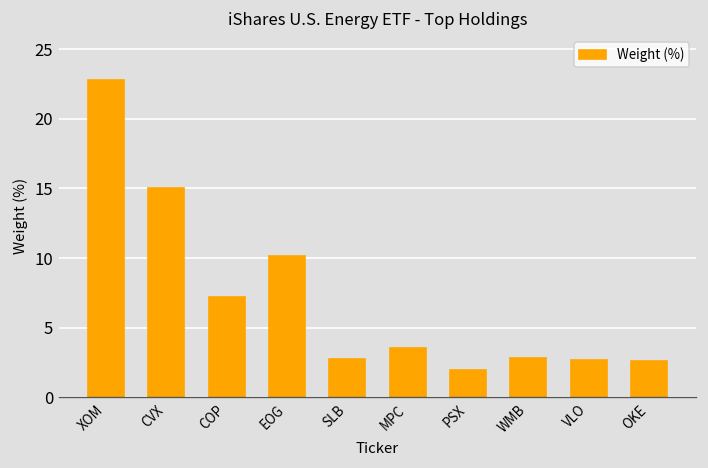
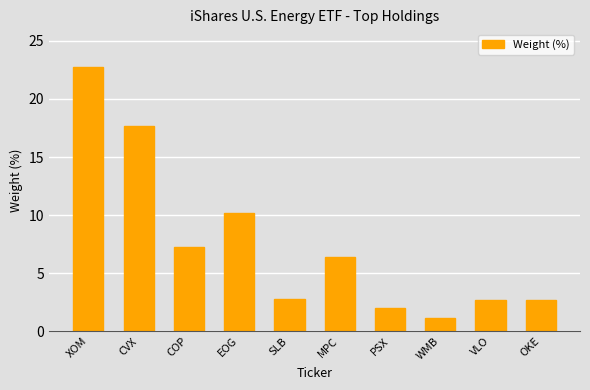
CVX: 15.0 -> 17.7
MPC: 3.5 -> 6.4
WMB: 2.9 -> 1.1
